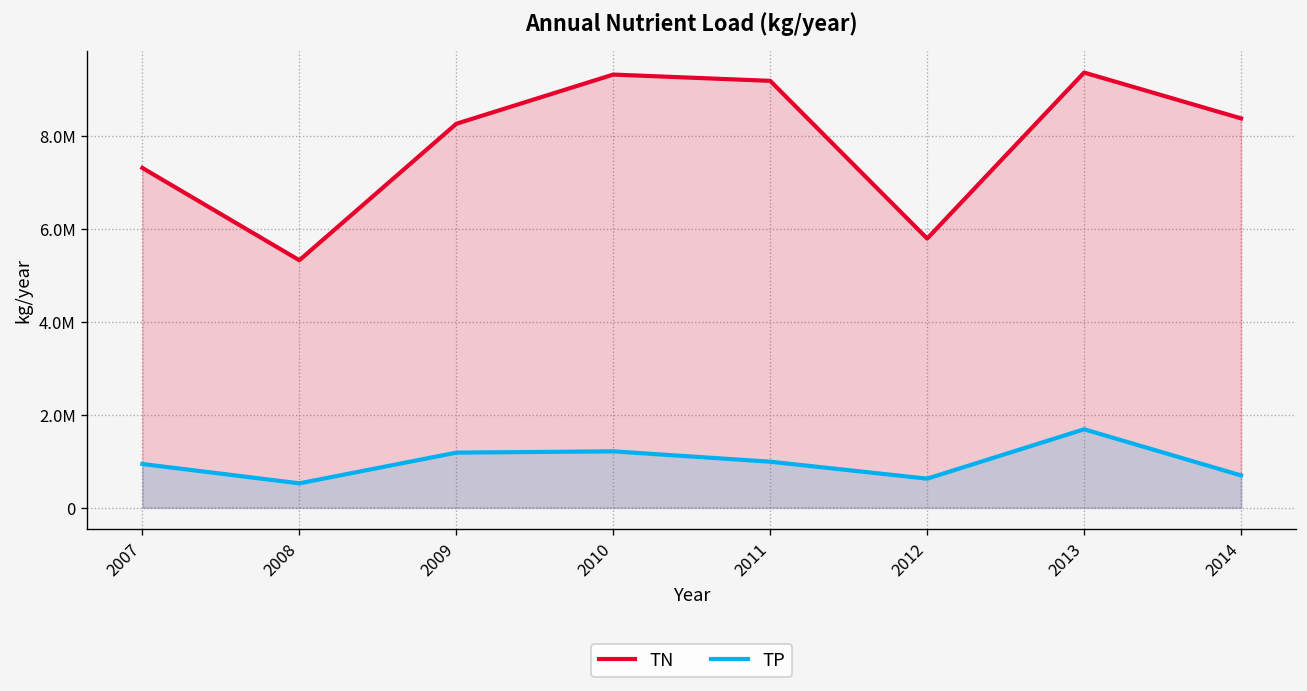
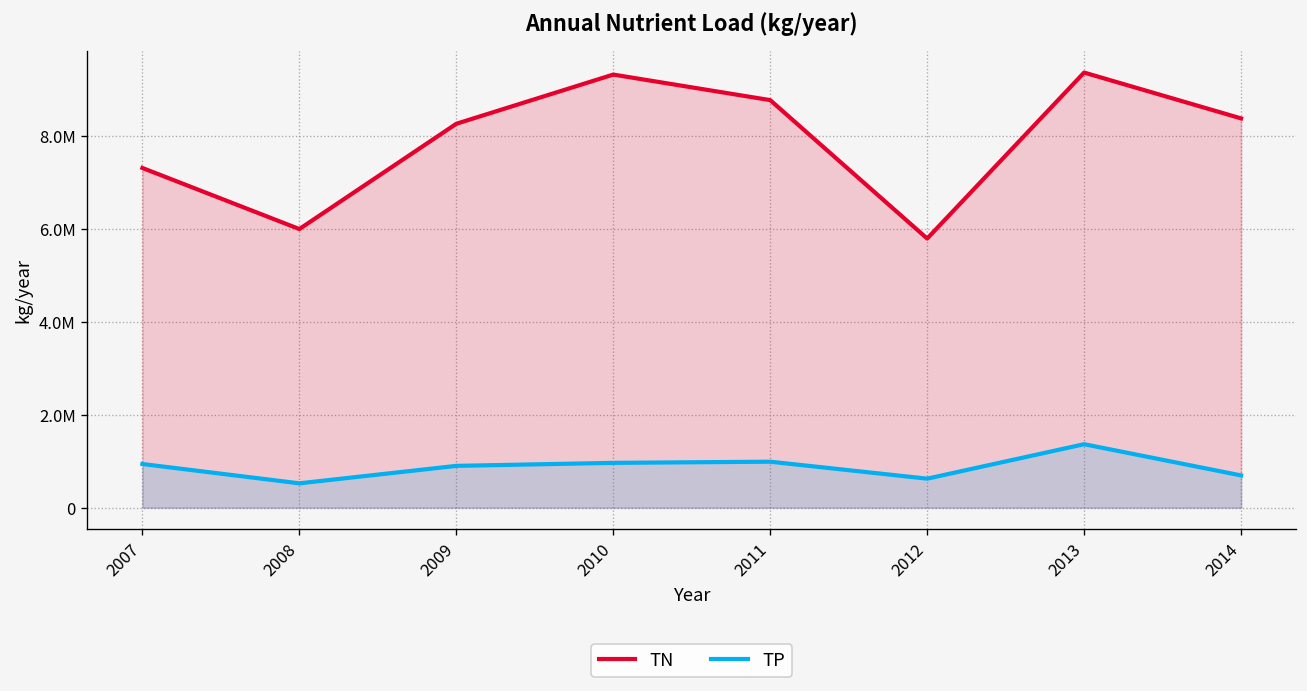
TN, 2008: 5300000 -> 6000000
TP, 2009: 1200000 -> 900000
TP, 2010: 1200000 -> 1000000
TN, 2011: 9200000 -> 8800000
TP, 2013: 1700000 -> 1400000
